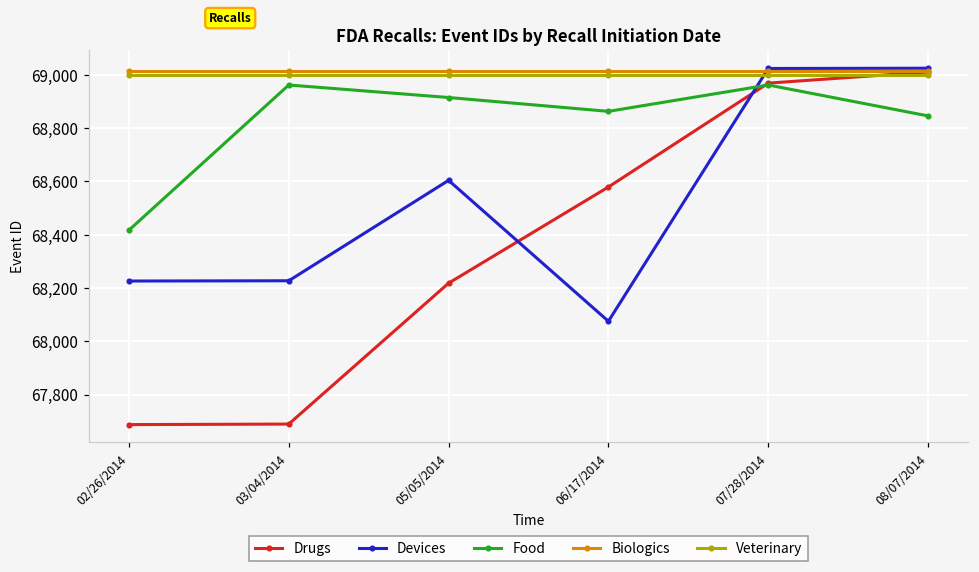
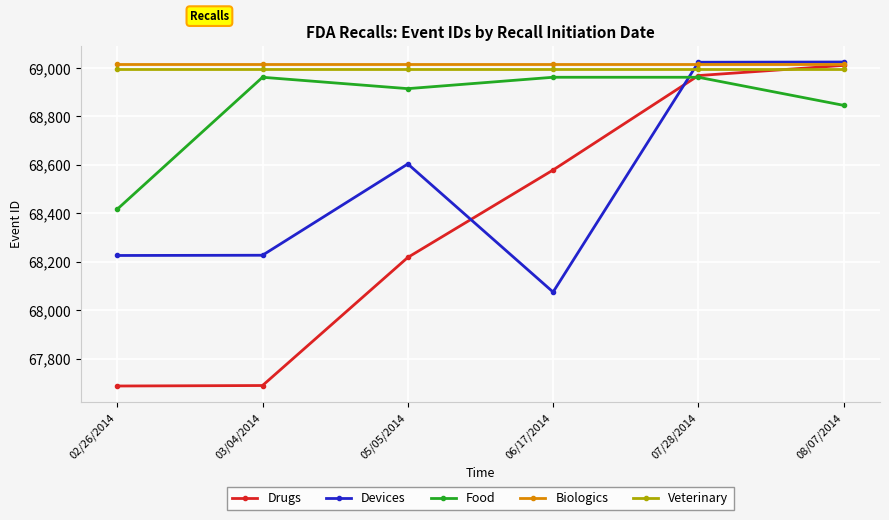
Food, 06/17/2014: 68,860 -> 68,960
